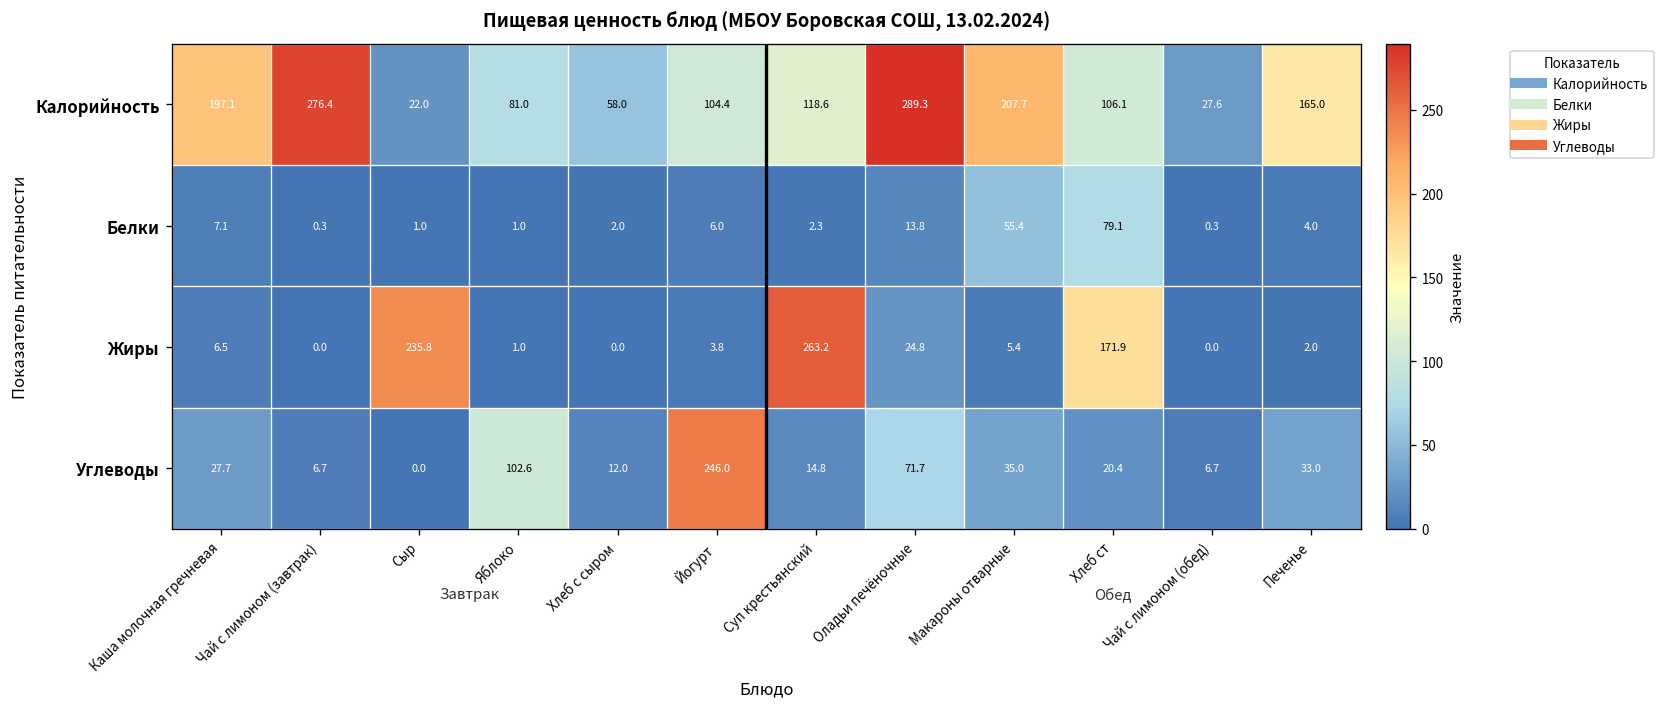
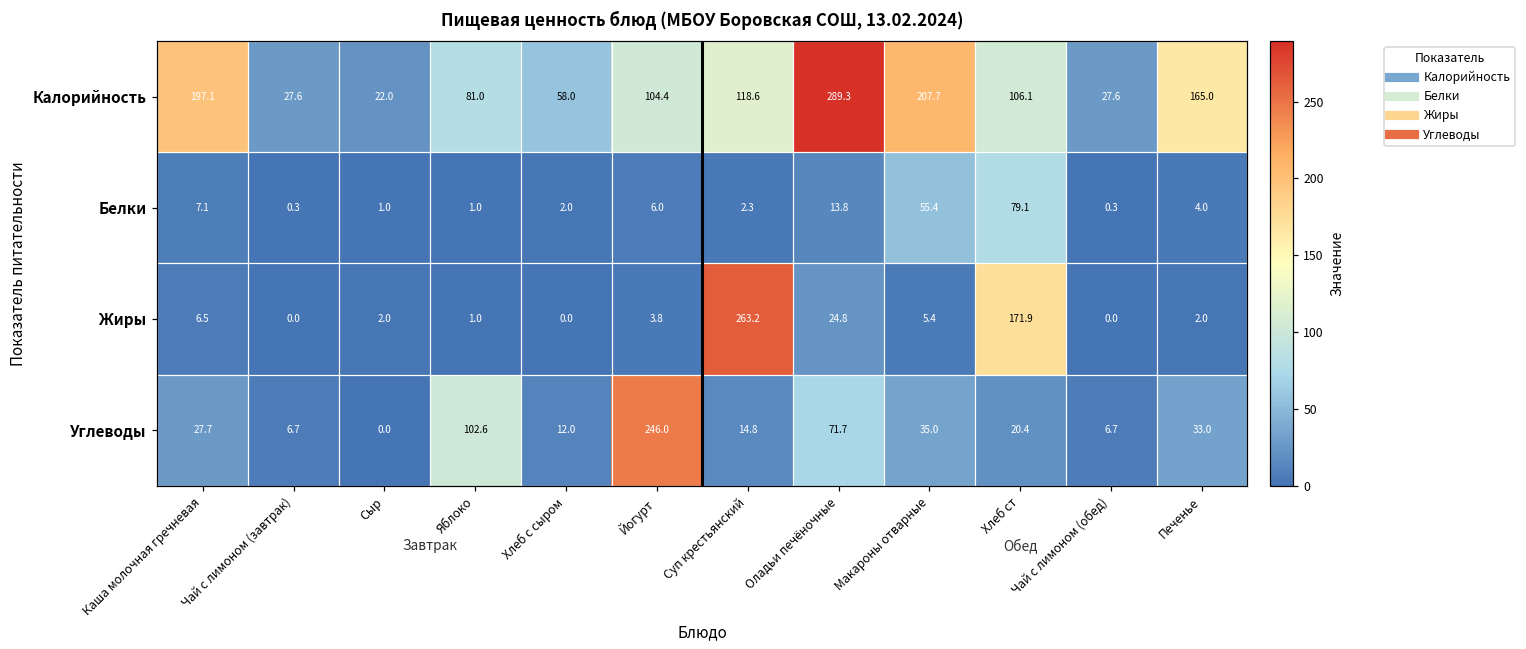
Калорийность, Чай с лимоном (завтрак): 276.4 -> 27.6
Жиры, Сыр: 235.8 -> 2.0
